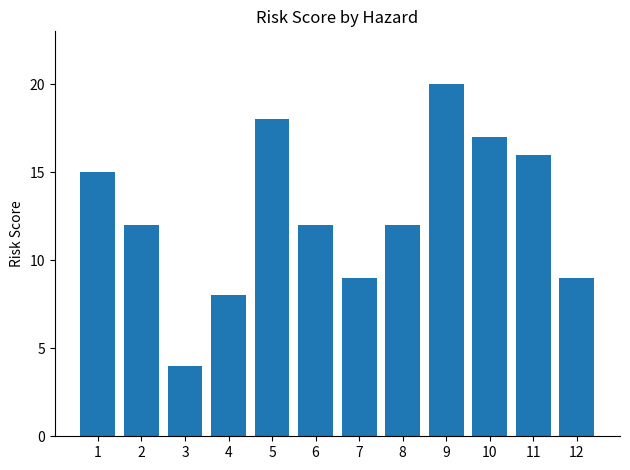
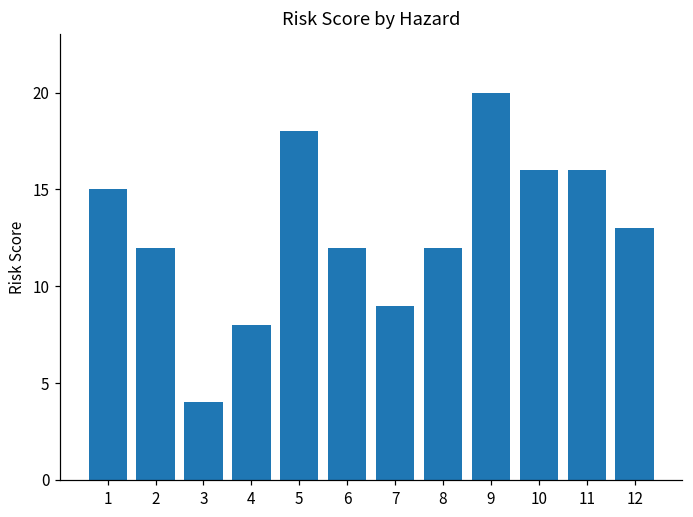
10: 17 -> 16
12: 9 -> 13
